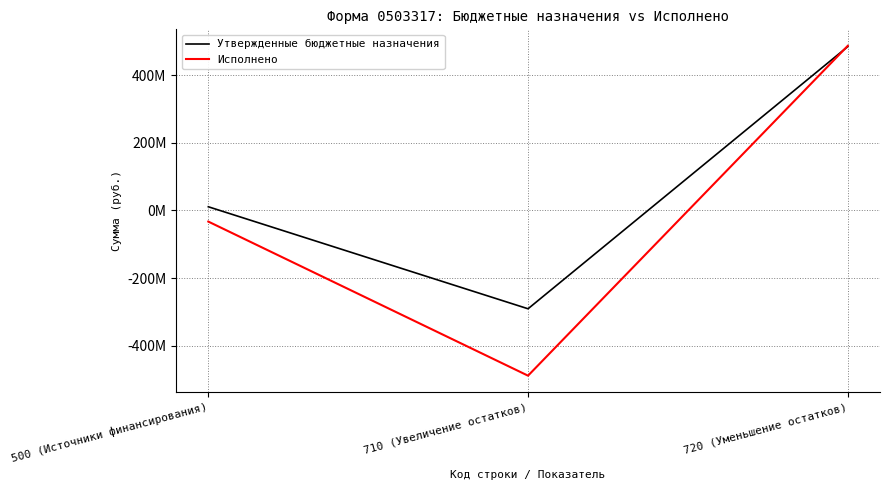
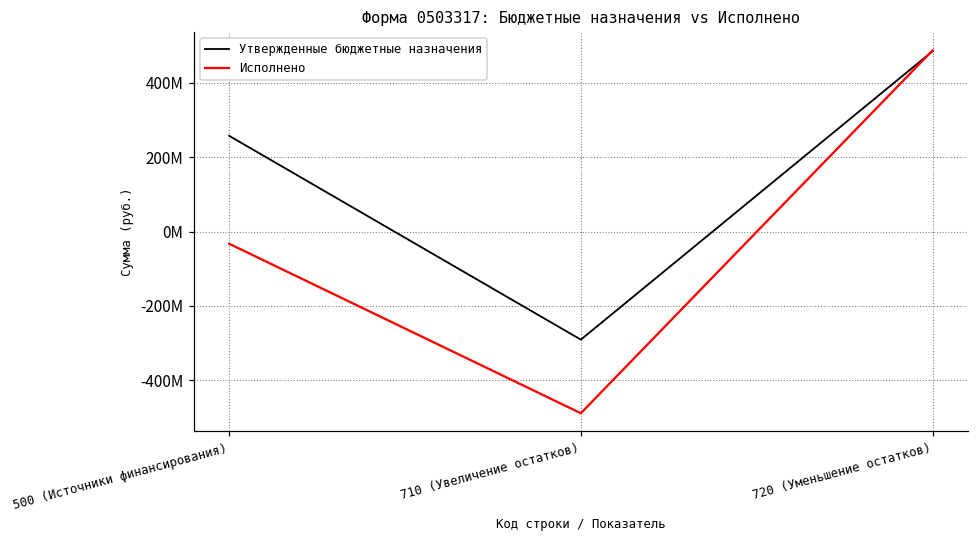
Утвержденные бюджетные назначения, 500 (Источники финансирования): 10000000 -> 260000000
